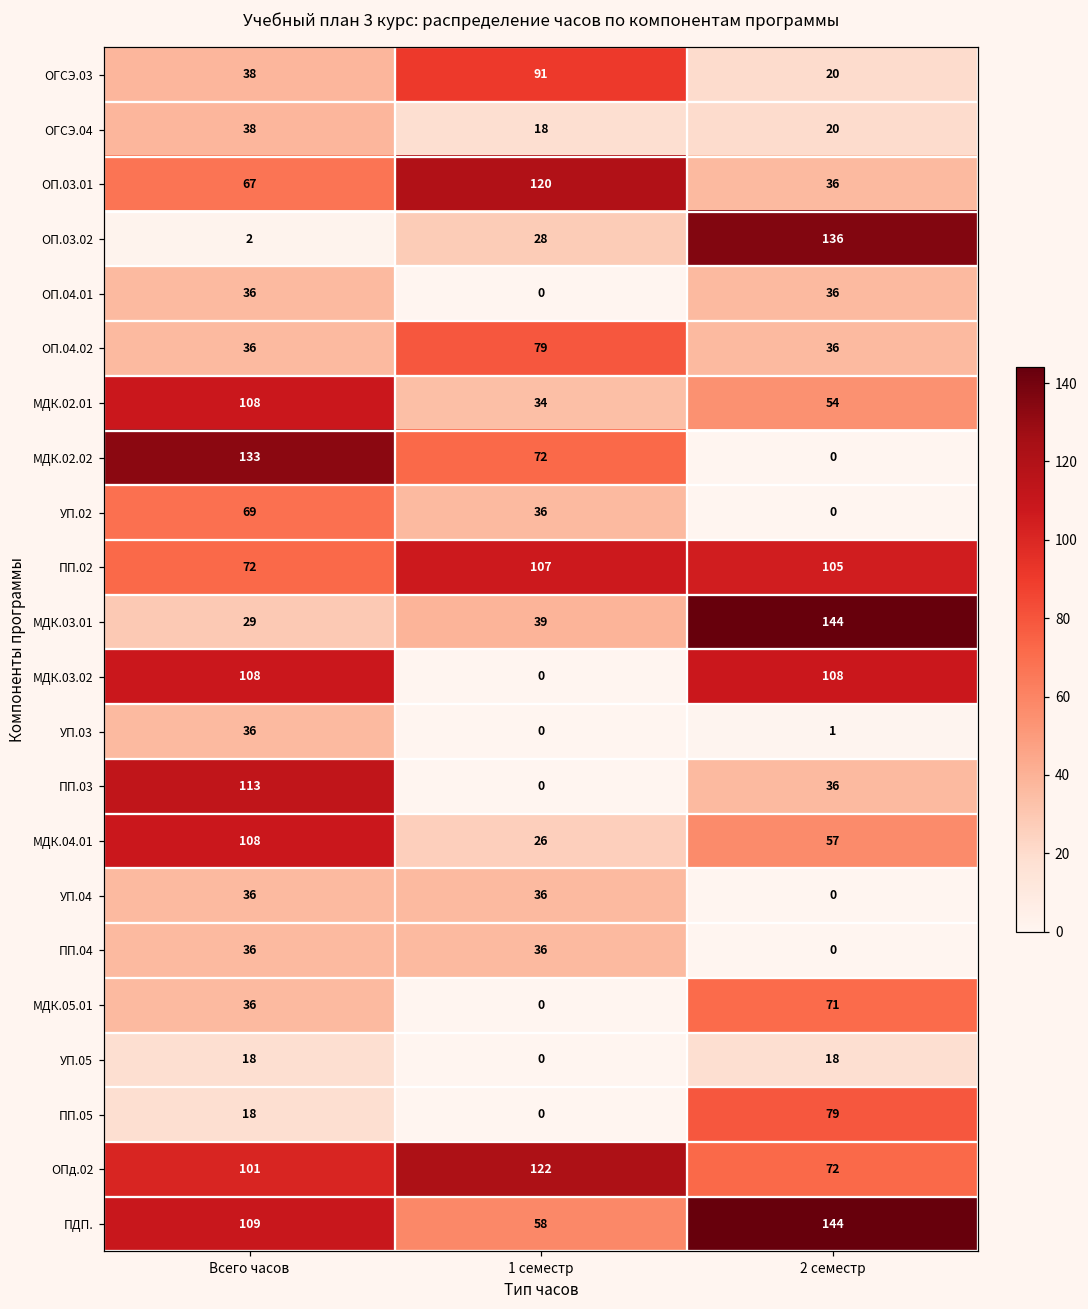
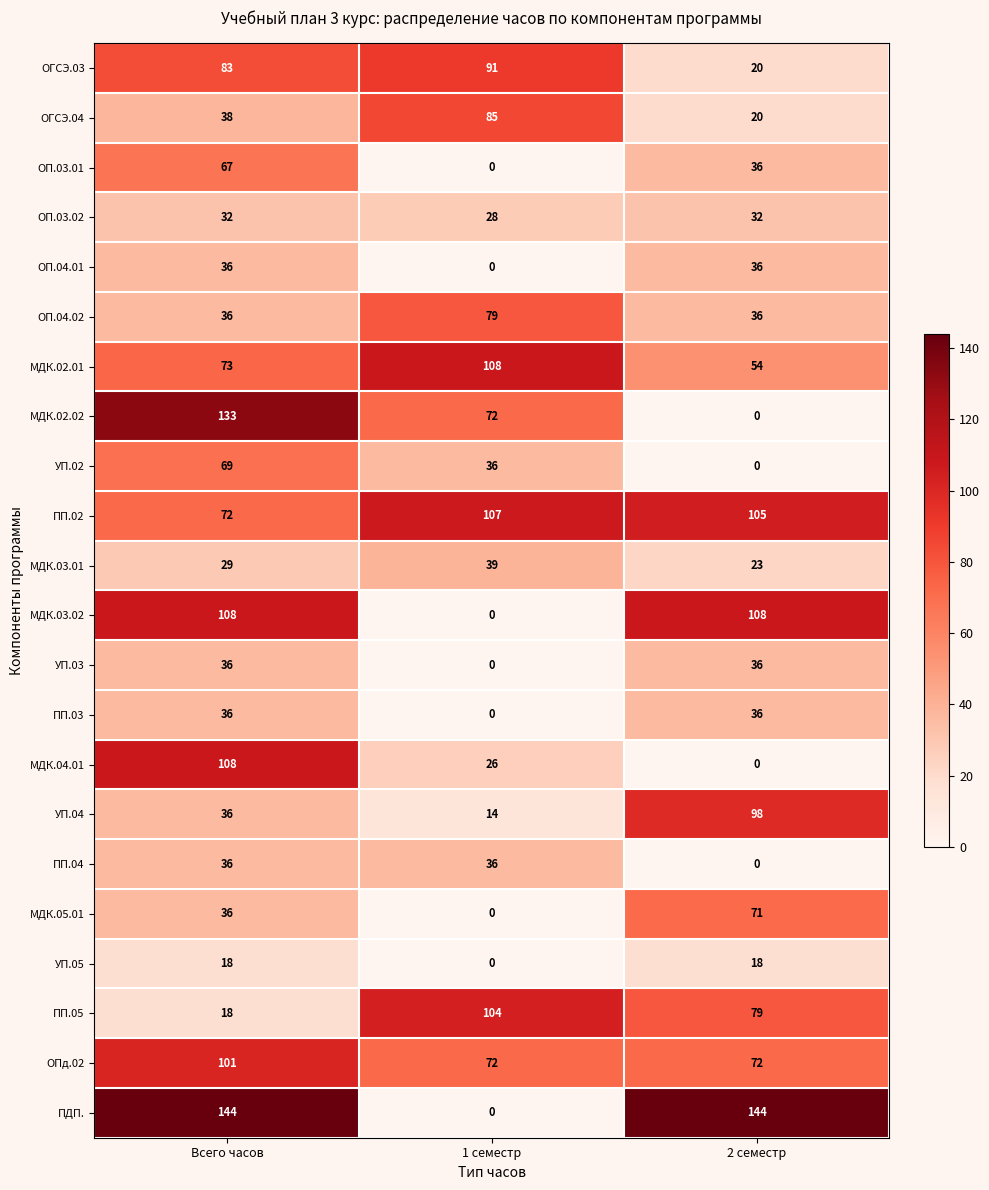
ОГСЭ.03, Всего часов: 38 -> 83
ОГСЭ.04, 1 семестр: 18 -> 85
ОП.03.01, 1 семестр: 120 -> 0
ОП.03.02, Всего часов: 2 -> 32
ОП.03.02, 2 семестр: 136 -> 32
МДК.02.01, Всего часов: 108 -> 73
МДК.02.01, 1 семестр: 34 -> 108
МДК.03.01, 2 семестр: 144 -> 23
УП.03, 2 семестр: 1 -> 36
ПП.03, Всего часов: 113 -> 36
МДК.04.01, 2 семестр: 57 -> 0
УП.04, 1 семестр: 36 -> 14
УП.04, 2 семестр: 0 -> 98
ПП.05, 1 семестр: 0 -> 104
ОПд.02, 1 семестр: 122 -> 72
ПДП., Всего часов: 109 -> 144
ПДП., 1 семестр: 58 -> 0
